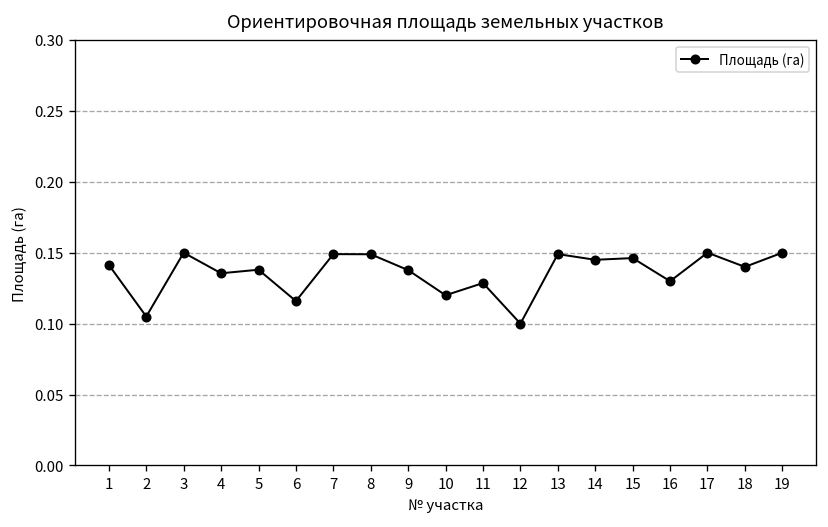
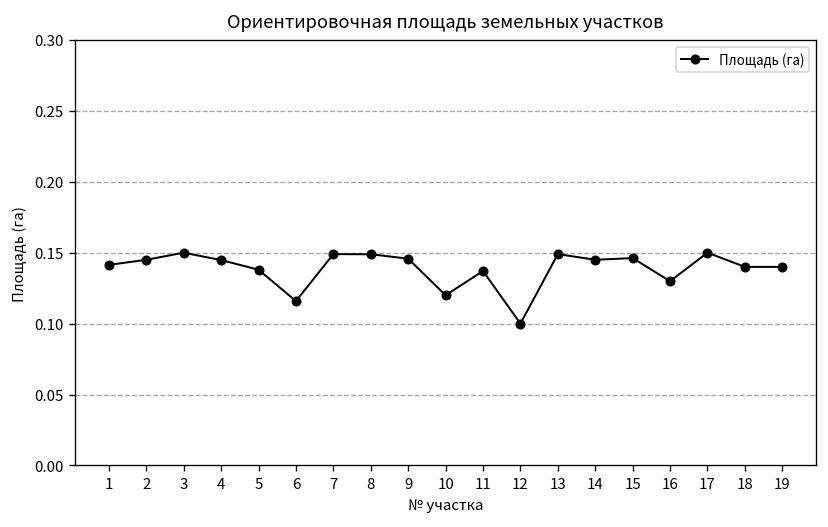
2: 0.105 -> 0.145
4: 0.136 -> 0.145
9: 0.138 -> 0.146
11: 0.129 -> 0.137
19: 0.15 -> 0.14
